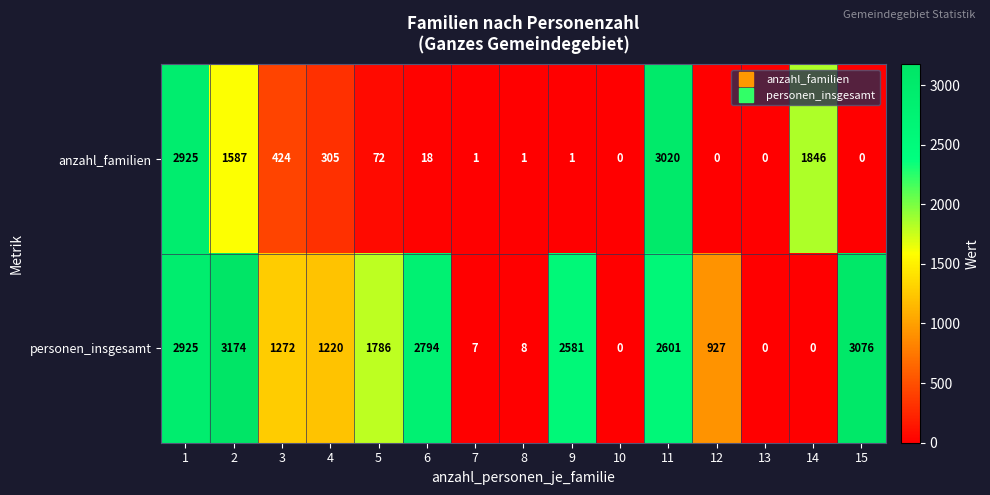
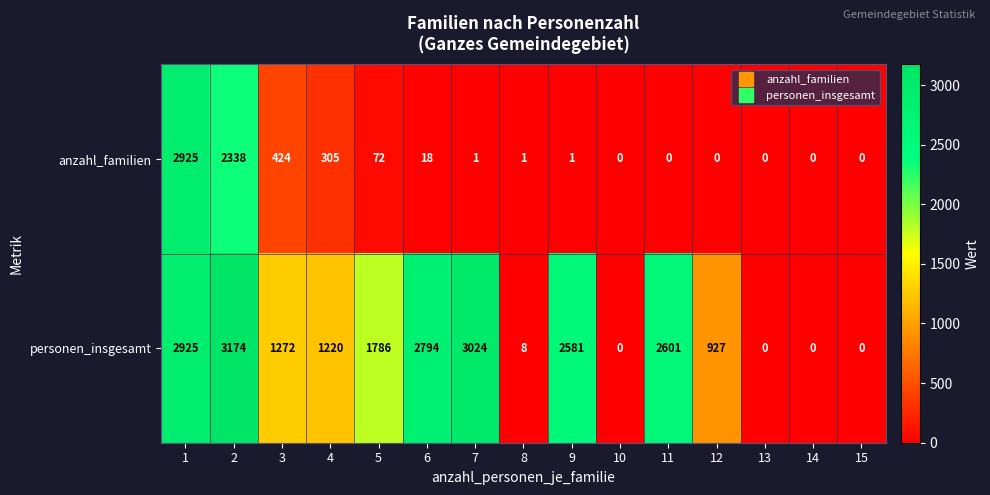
anzahl_familien, 2: 1587 -> 2338
anzahl_familien, 11: 3020 -> 0
anzahl_familien, 14: 1846 -> 0
personen_insgesamt, 7: 7 -> 3024
personen_insgesamt, 15: 3076 -> 0
